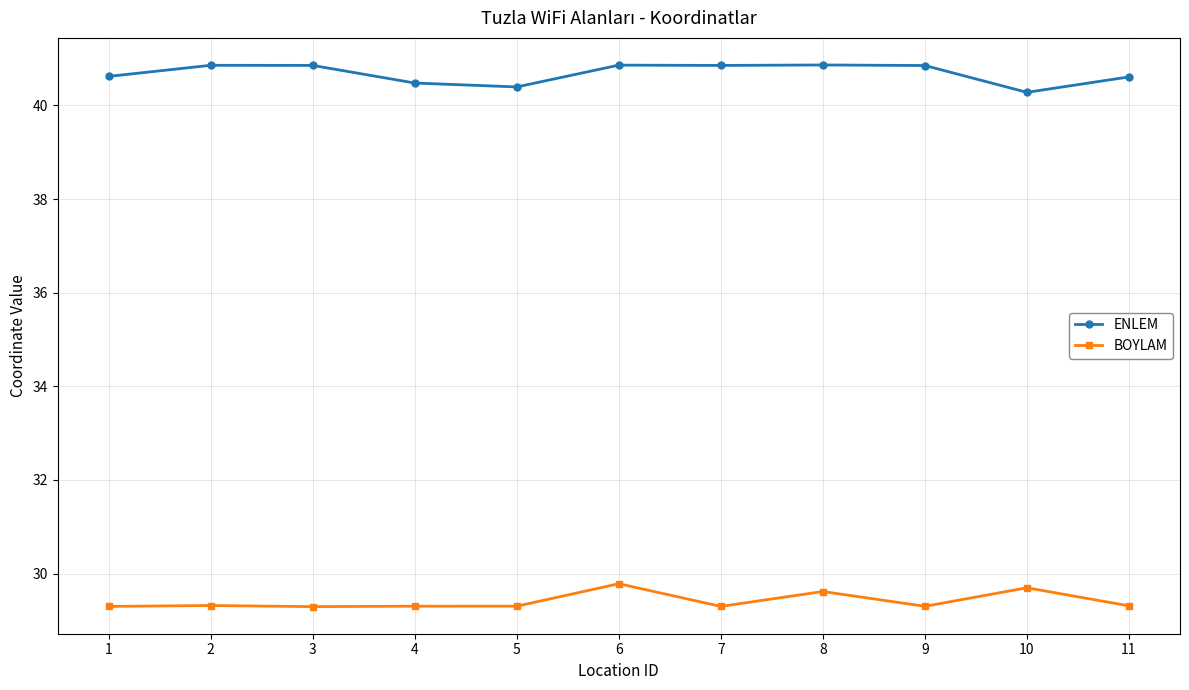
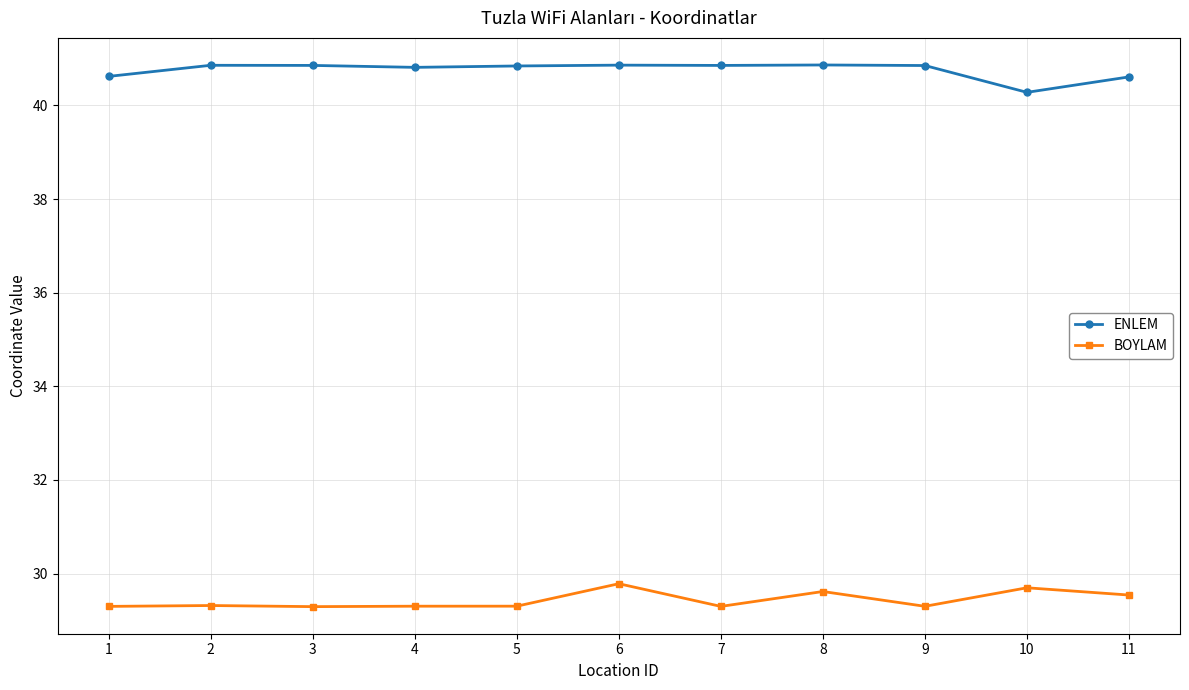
ENLEM, 4: 40.5 -> 40.8
ENLEM, 5: 40.4 -> 40.8
BOYLAM, 11: 29.3 -> 29.5
